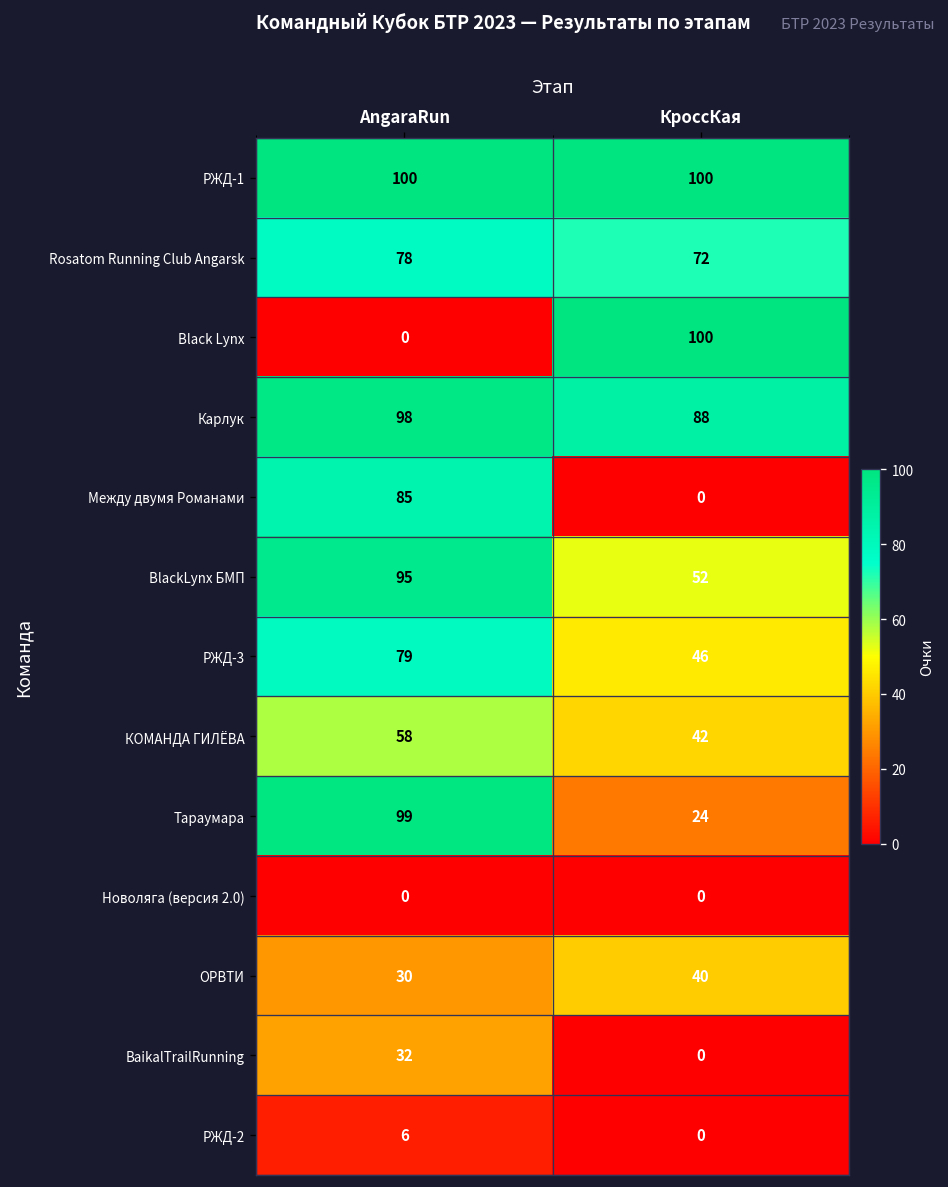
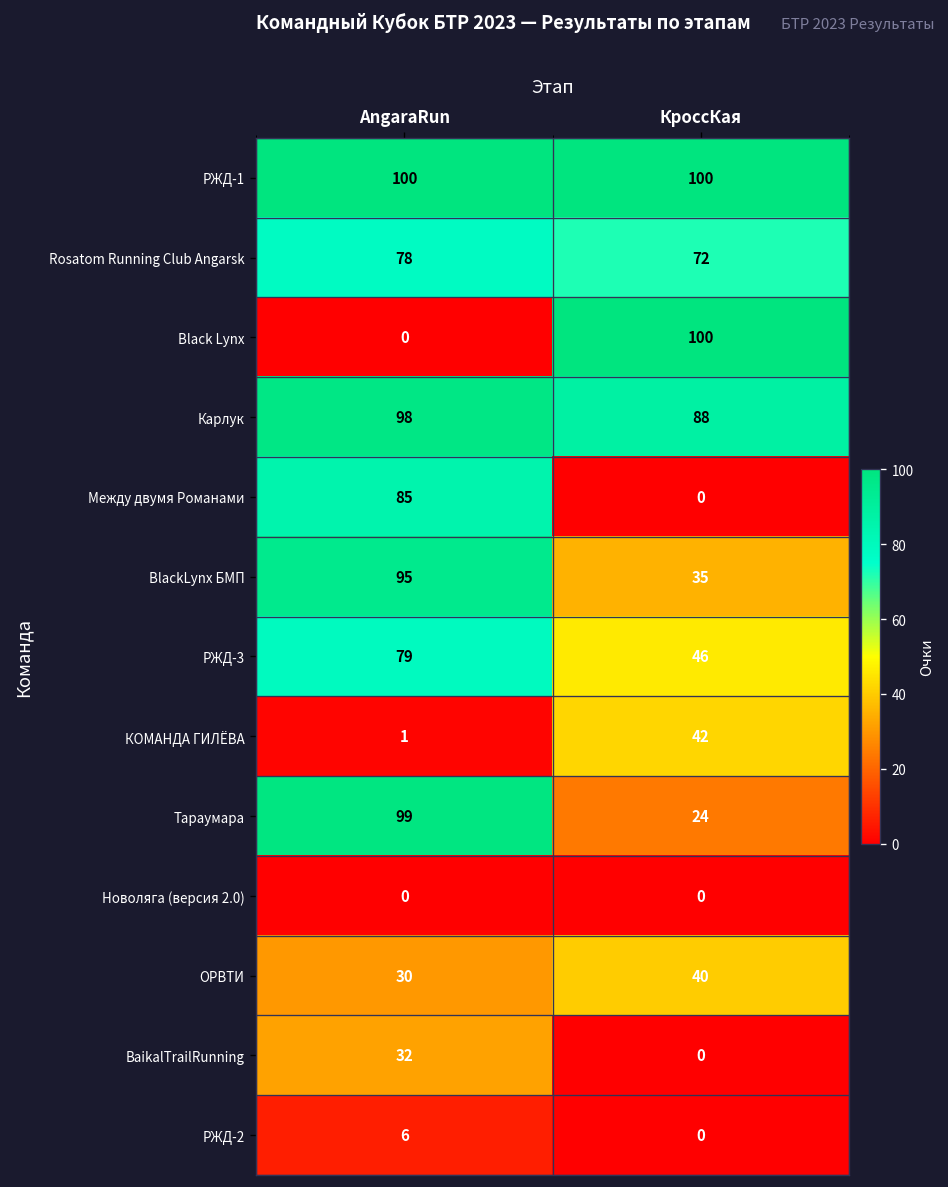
BlackLynx БМП, КроссКая: 52 -> 35
КОМАНДА ГИЛЁВА, AngaraRun: 58 -> 1
